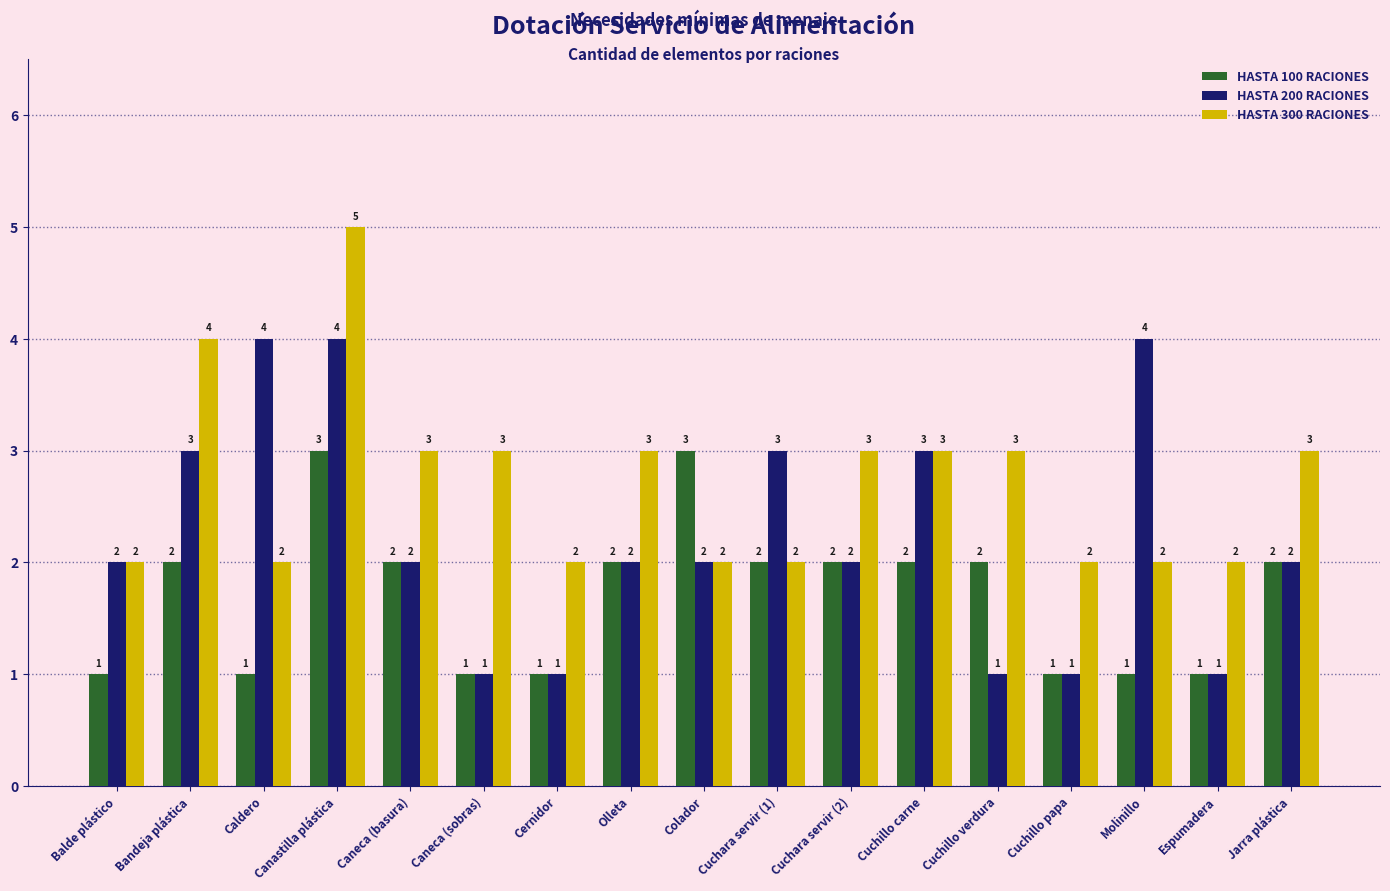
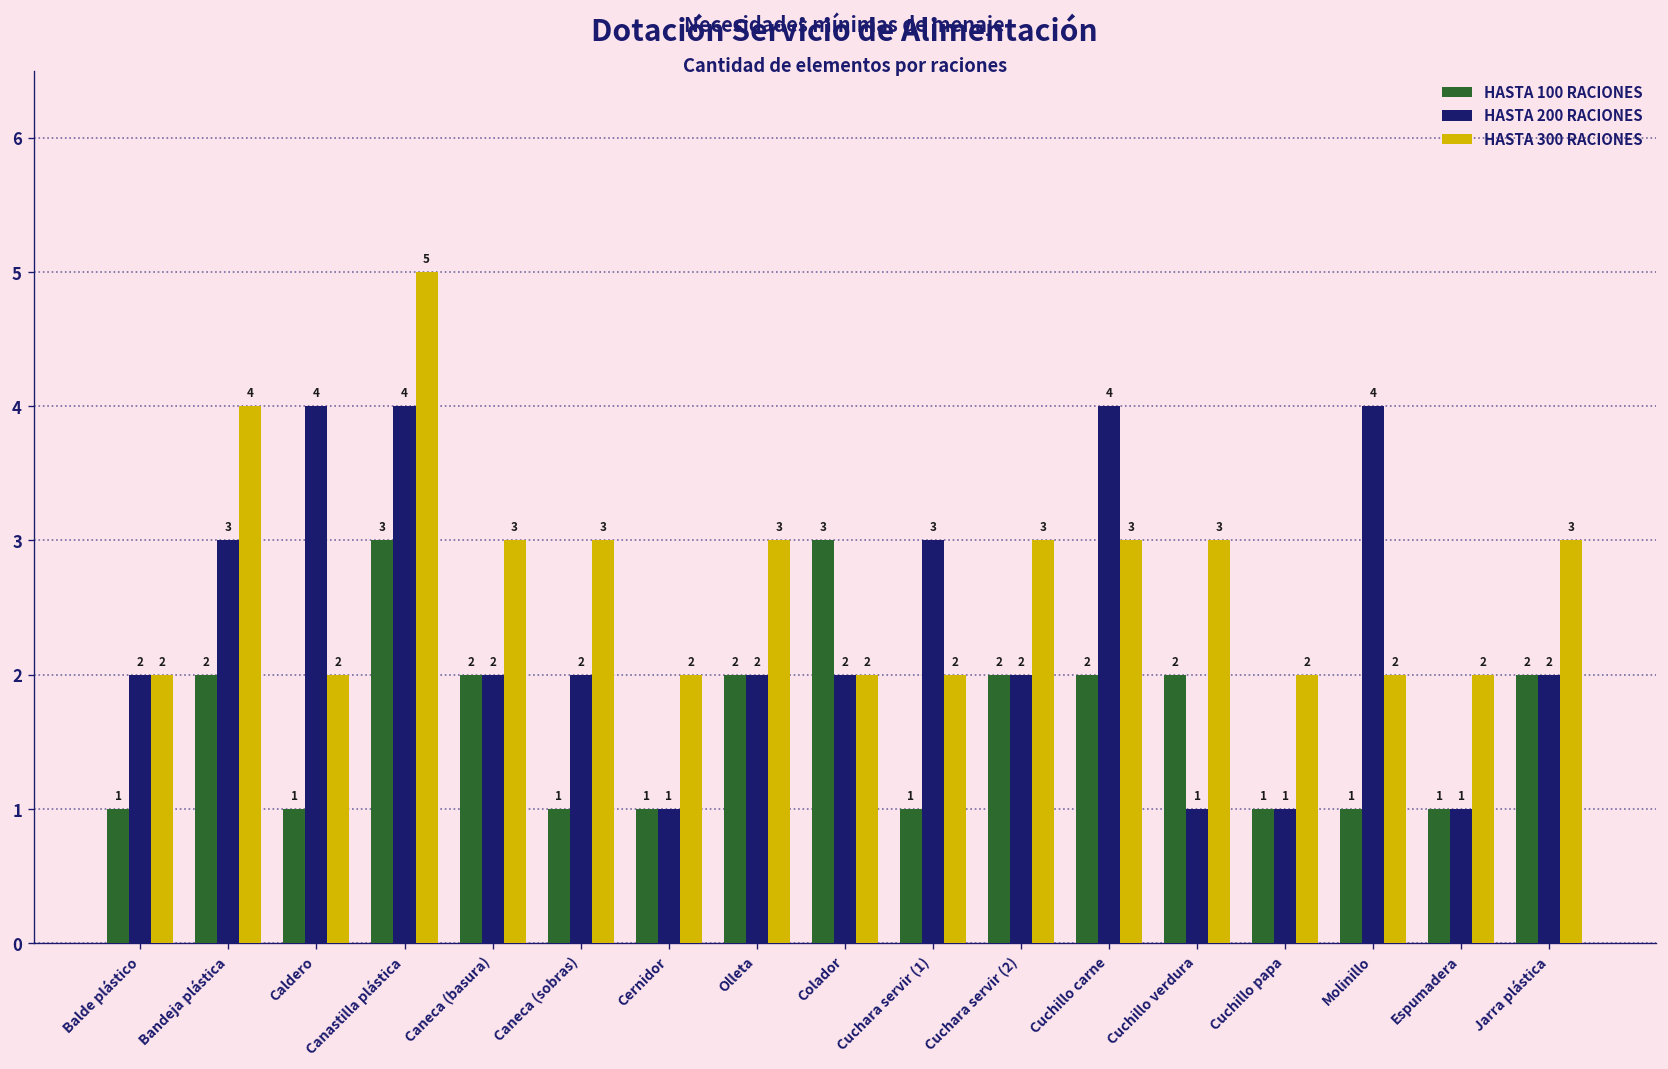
HASTA 200 RACIONES, Caneca (sobras): 1 -> 2
HASTA 100 RACIONES, Cuchara servir (1): 2 -> 1
HASTA 200 RACIONES, Cuchillo carne: 3 -> 4
